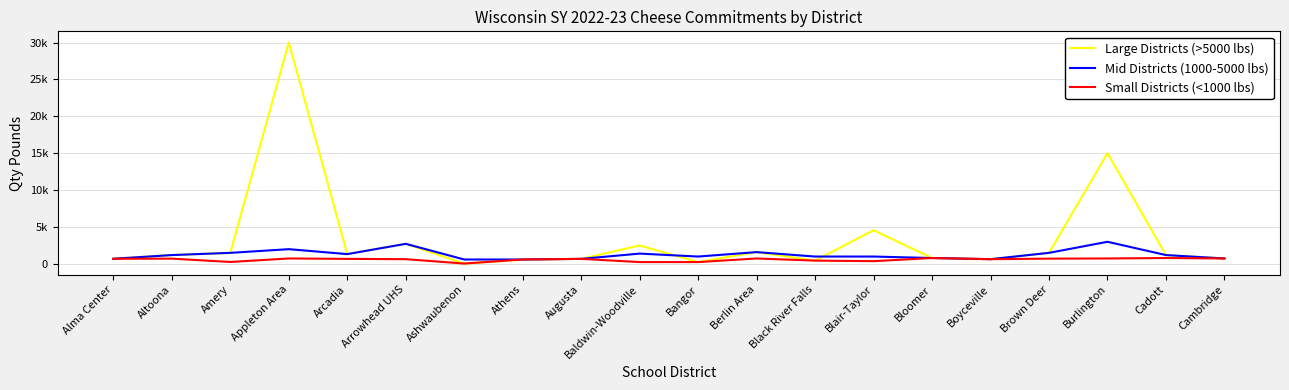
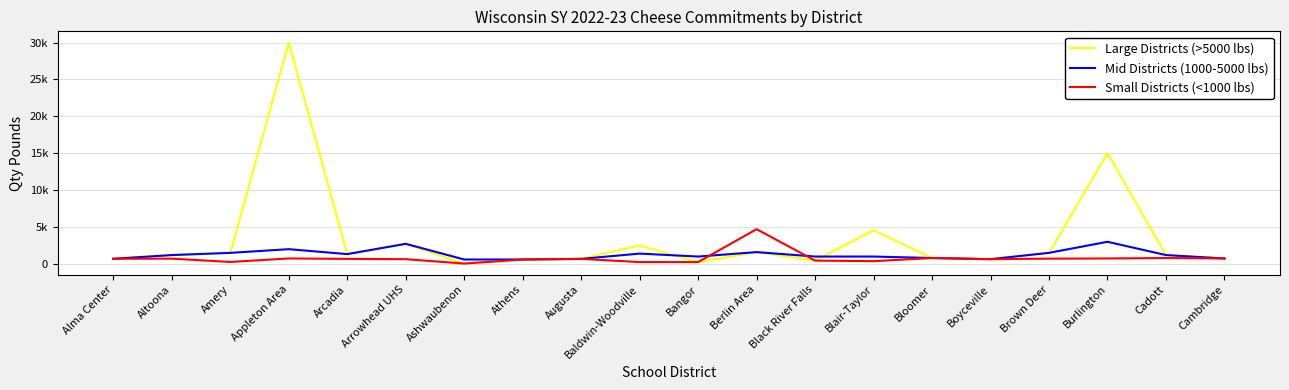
Small Districts (<1000 lbs), Berlin Area: 1000 -> 5000
